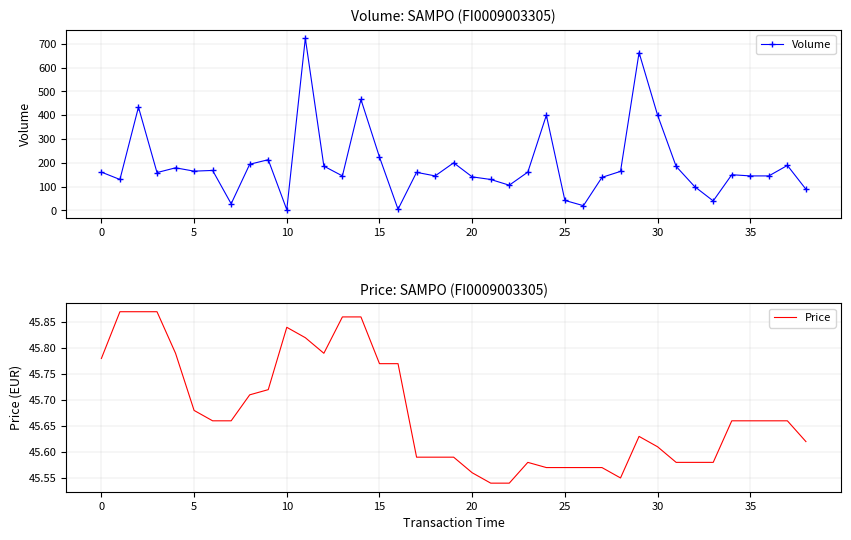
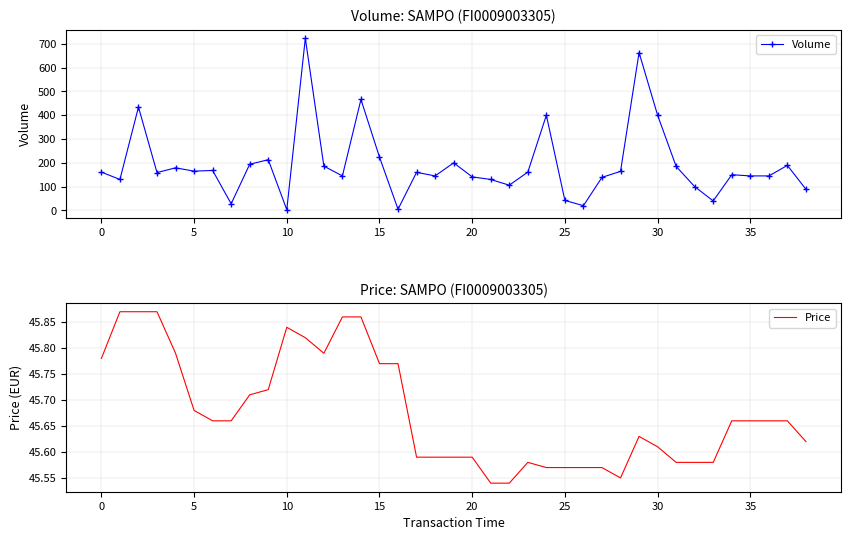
Price: SAMPO (FI0009003305), 20: 45.56 -> 45.59
